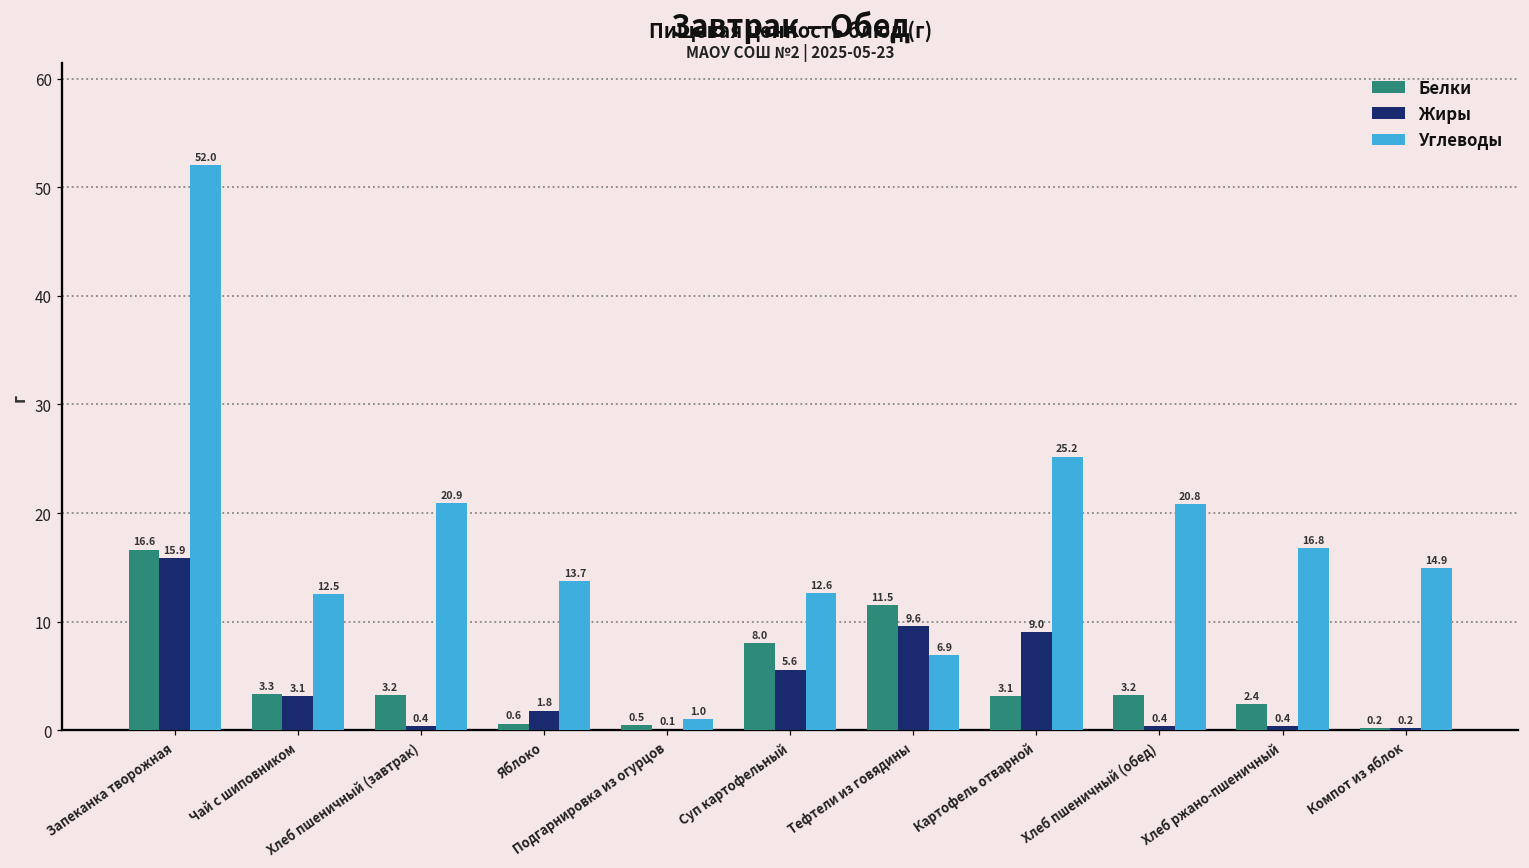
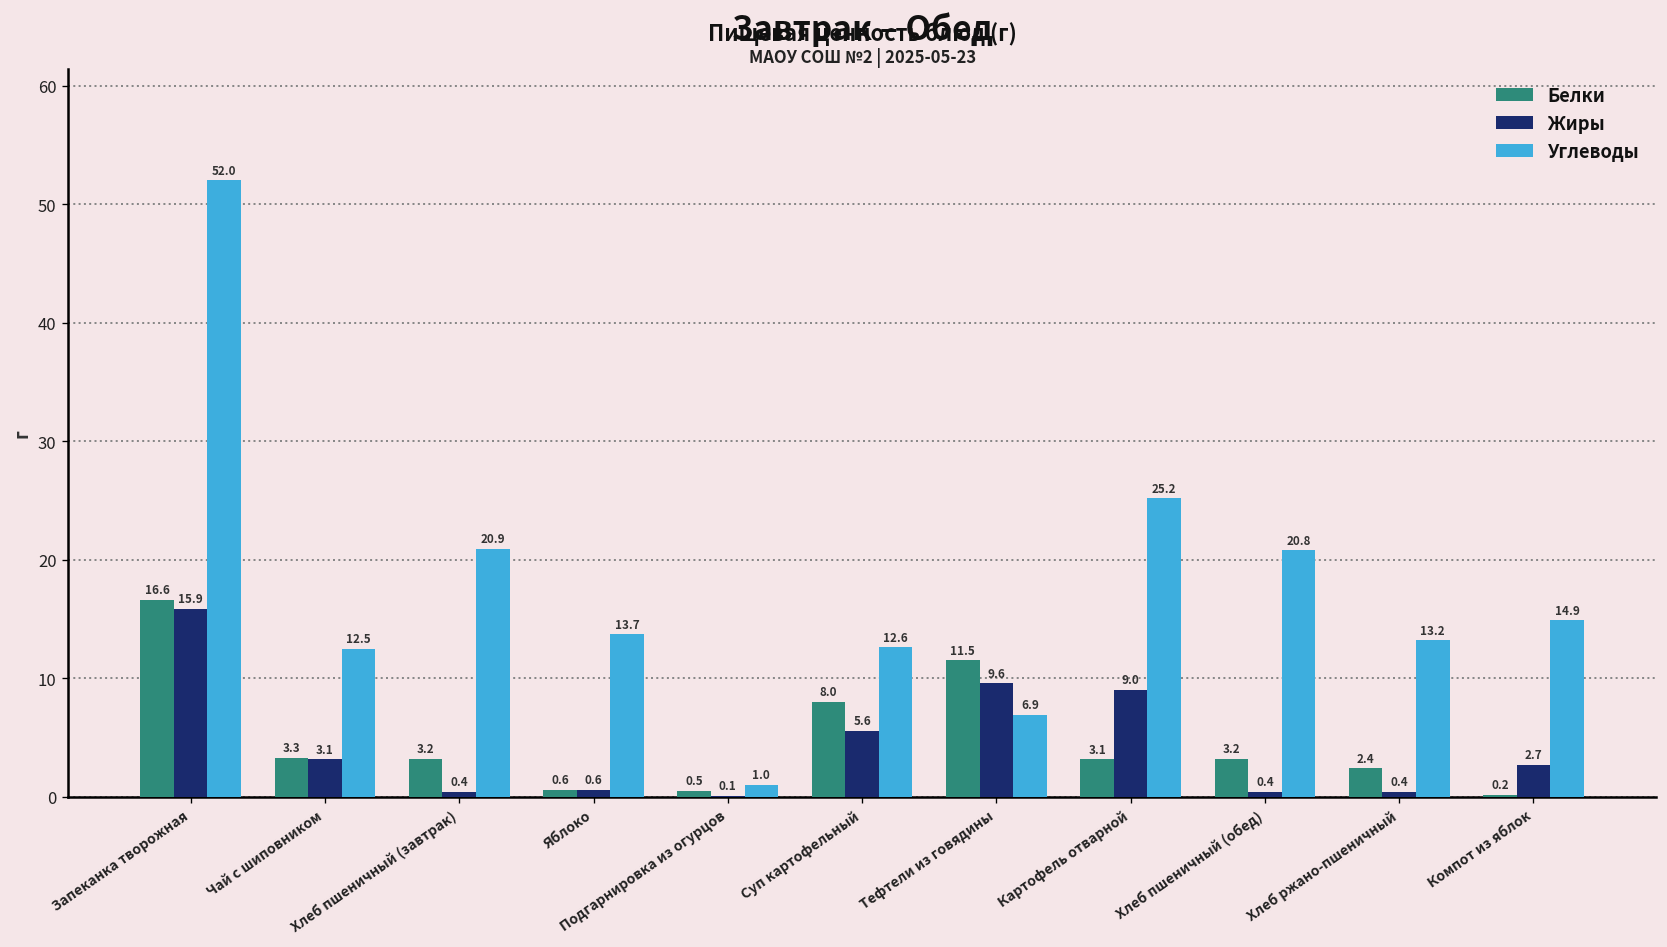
Жиры, Яблоко: 1.8 -> 0.6
Углеводы, Хлеб ржано-пшеничный: 16.8 -> 13.2
Жиры, Компот из яблок: 0.2 -> 2.7
